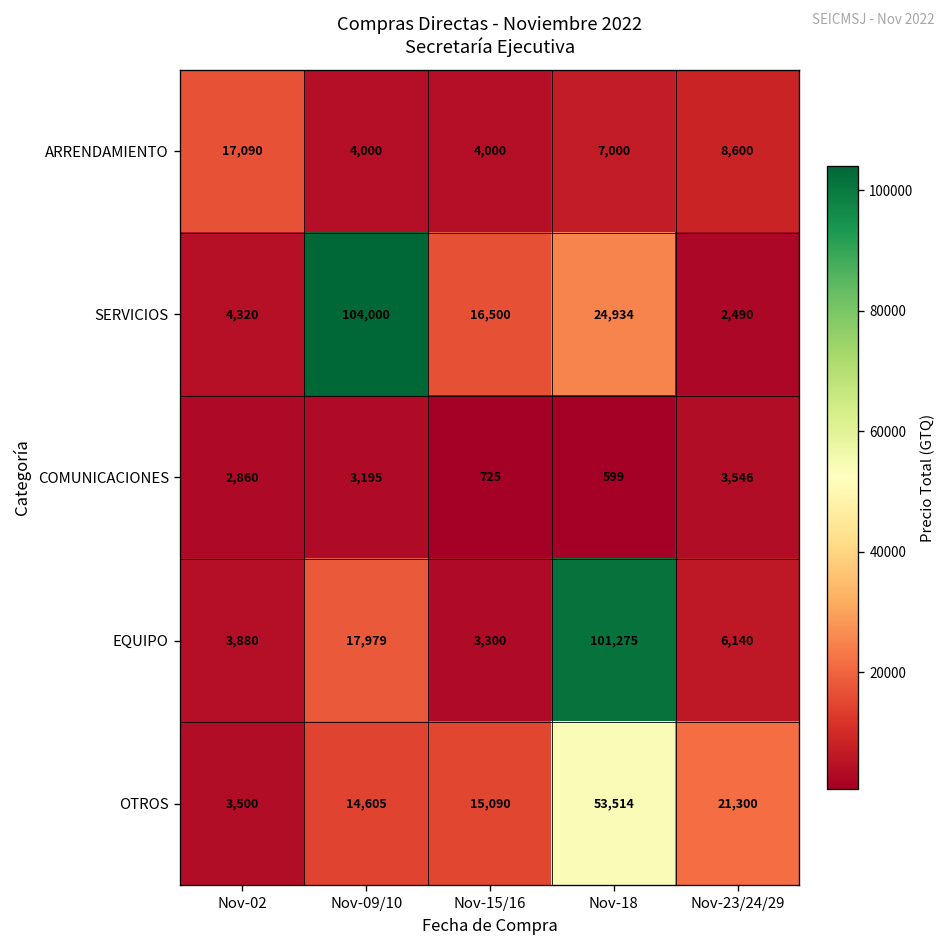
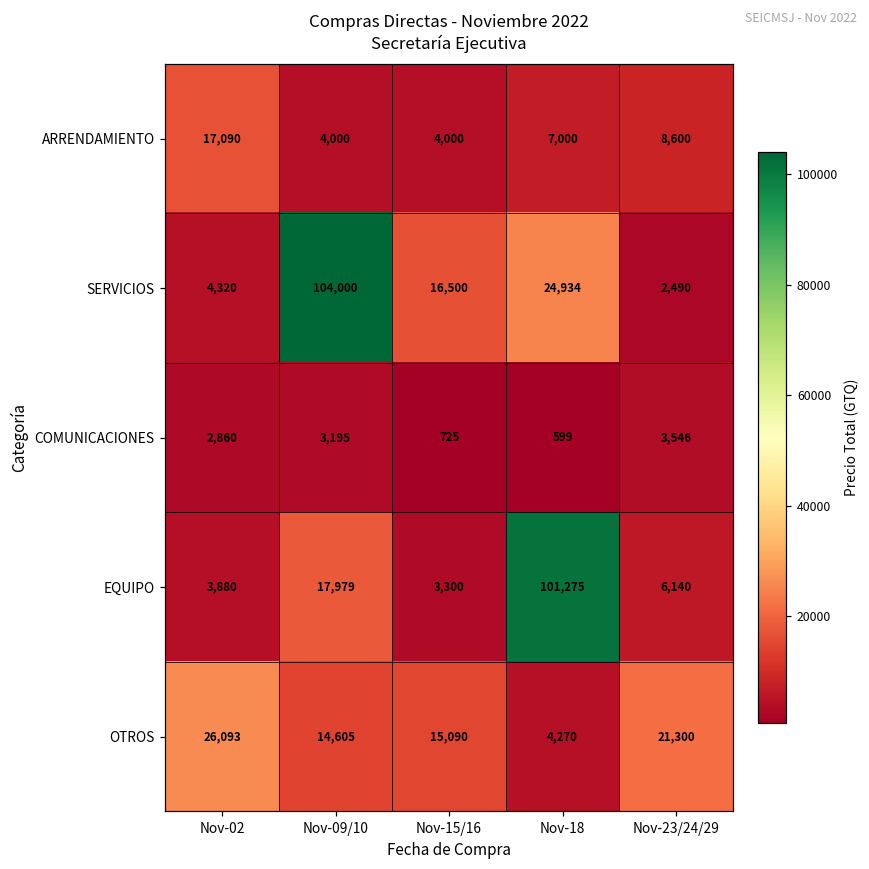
OTROS, Nov-02: 3,500 -> 26,093
OTROS, Nov-18: 53,514 -> 4,270
